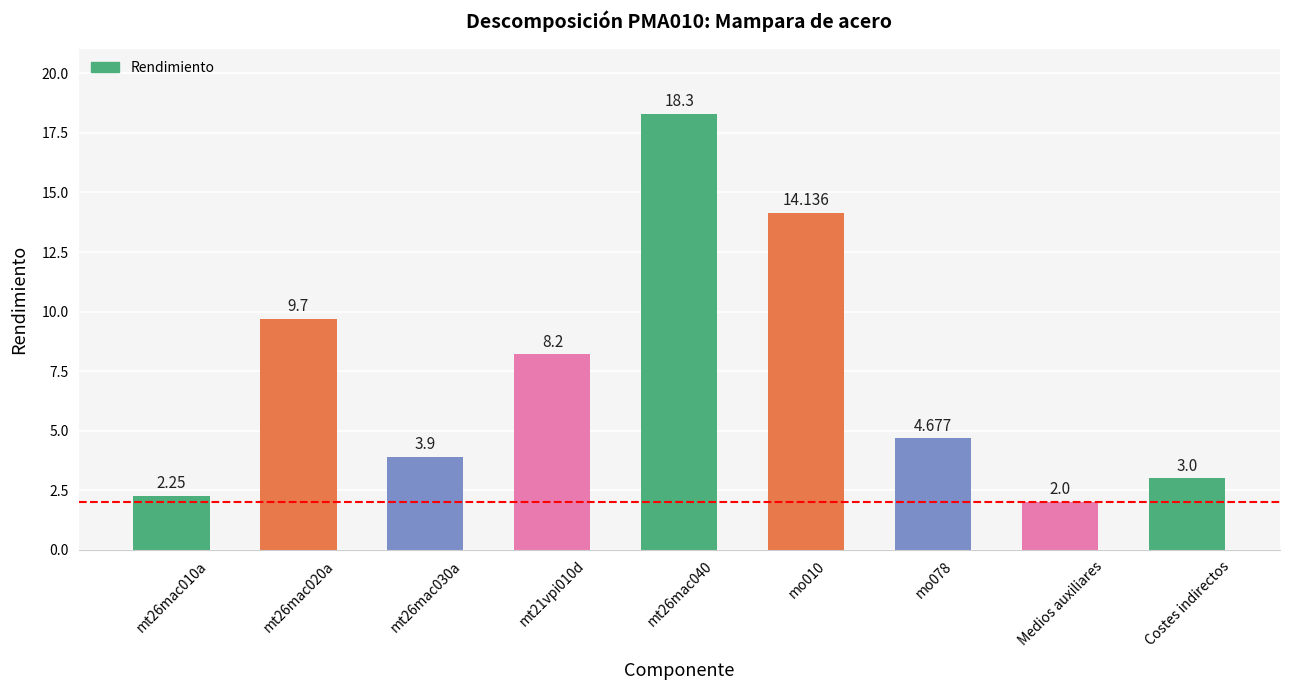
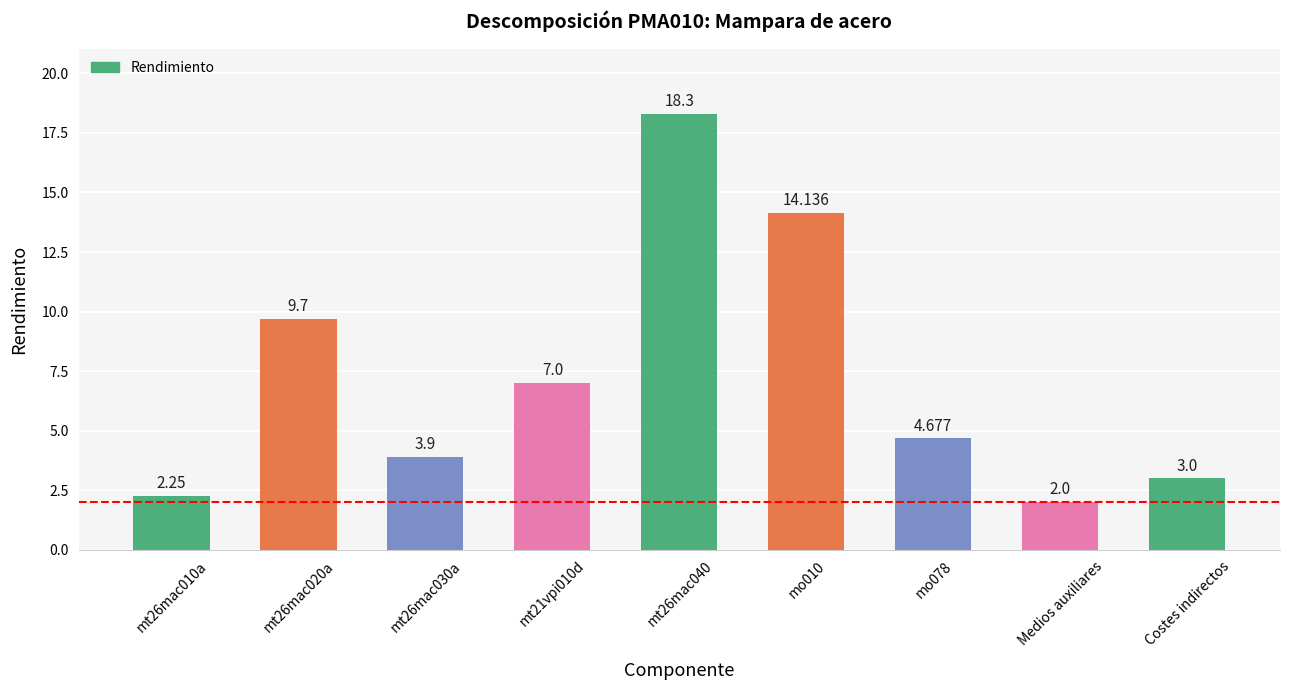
mt21vpi010d: 8.2 -> 7.0
